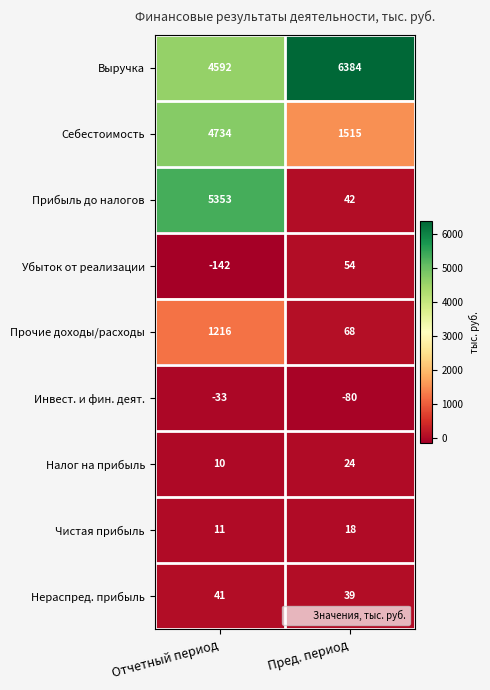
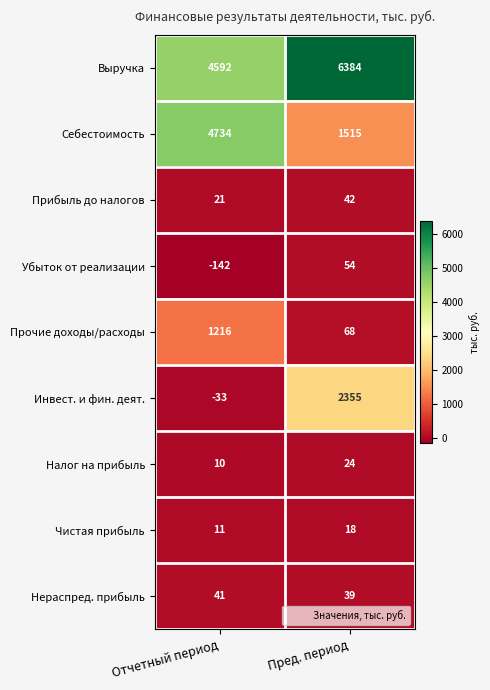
Прибыль до налогов, Отчетный период: 5353 -> 21
Инвест. и фин. деят., Пред. период: -80 -> 2355
